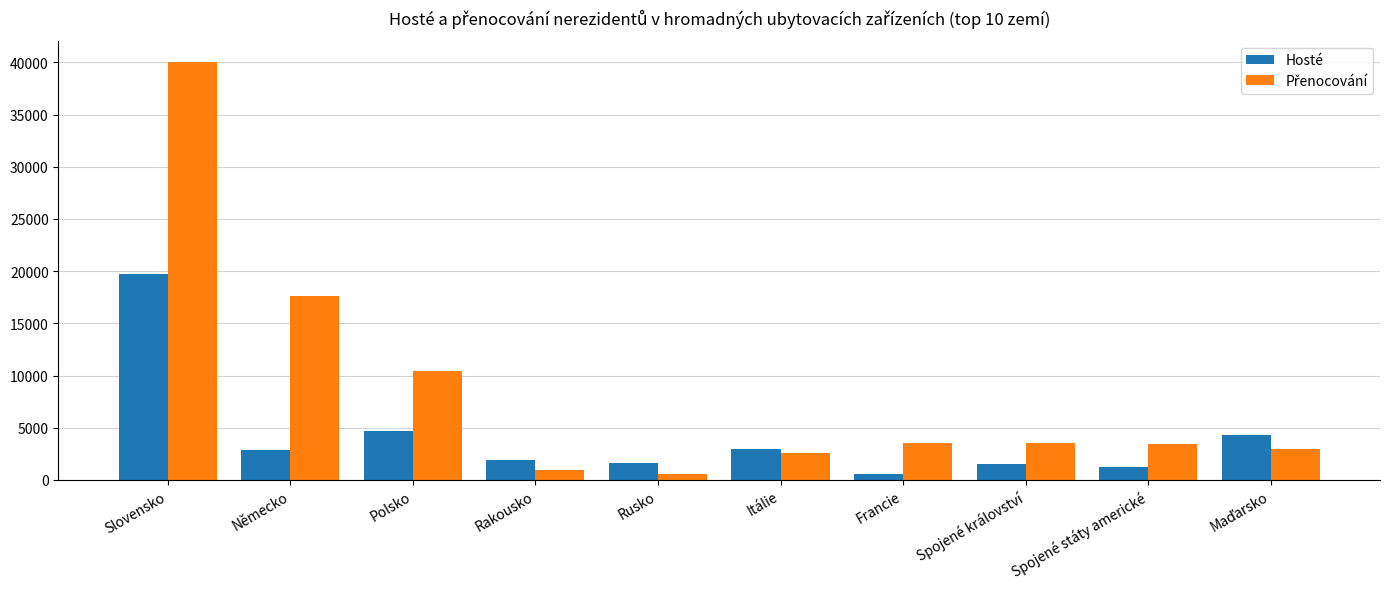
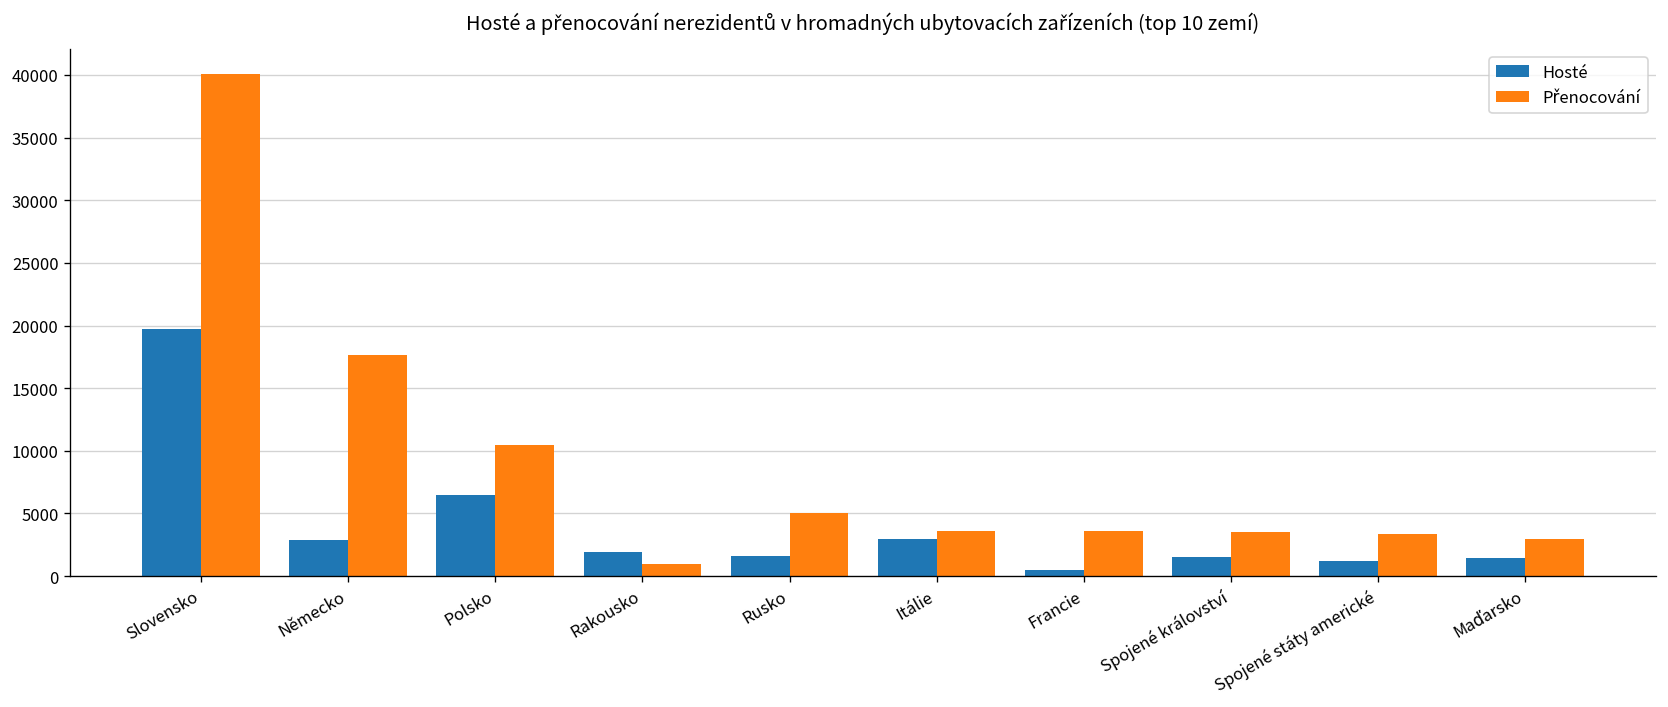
Hosté, Polsko: 4600 -> 6500
Přenocování, Rusko: 600 -> 5000
Přenocování, Itálie: 2600 -> 3600
Hosté, Maďarsko: 4300 -> 1500
